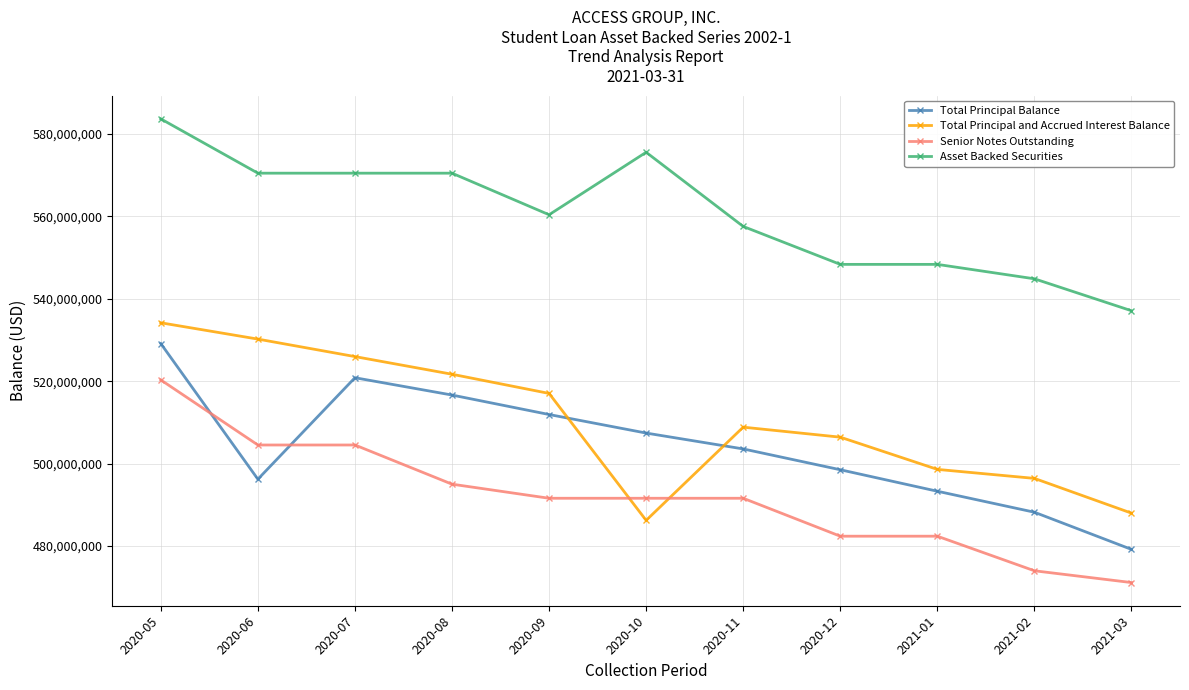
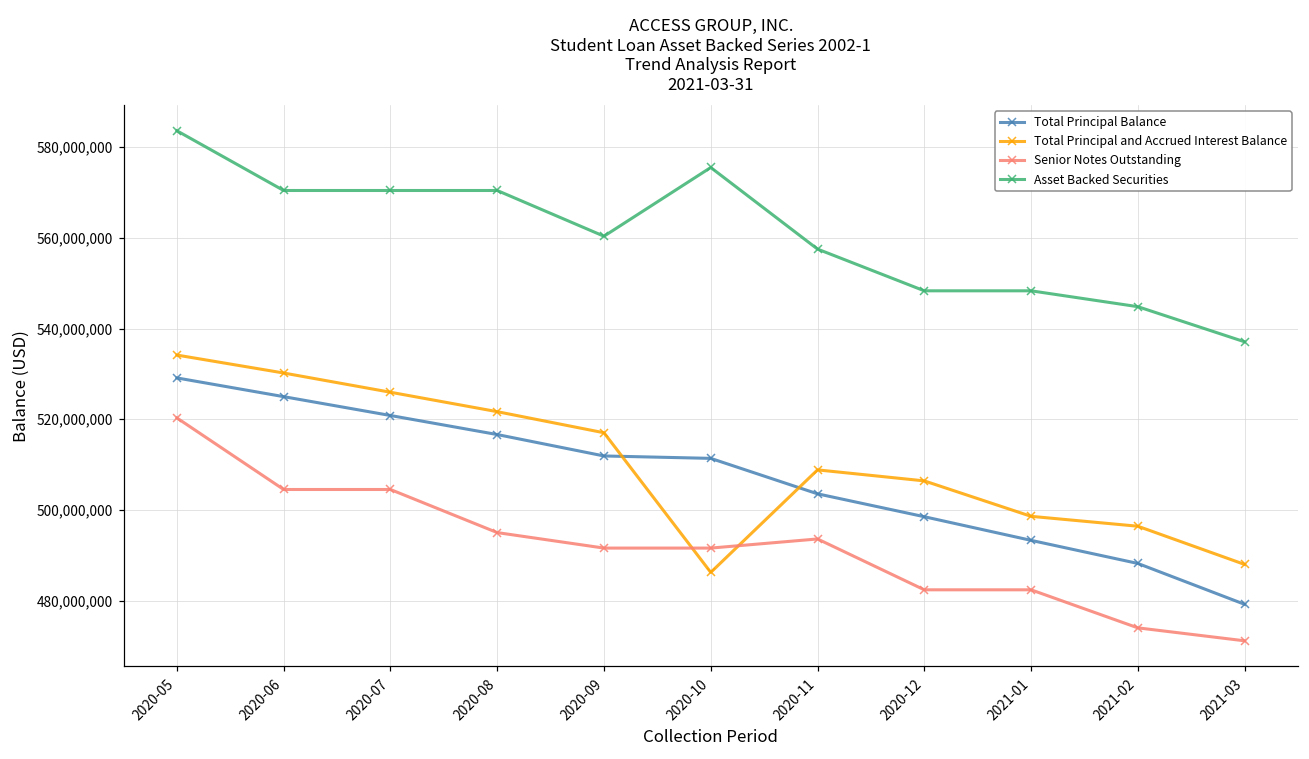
Total Principal Balance, 2020-06: 496,000,000 -> 525,000,000
Total Principal Balance, 2020-10: 507,000,000 -> 511,000,000
Senior Notes Outstanding, 2020-11: 492,000,000 -> 494,000,000
